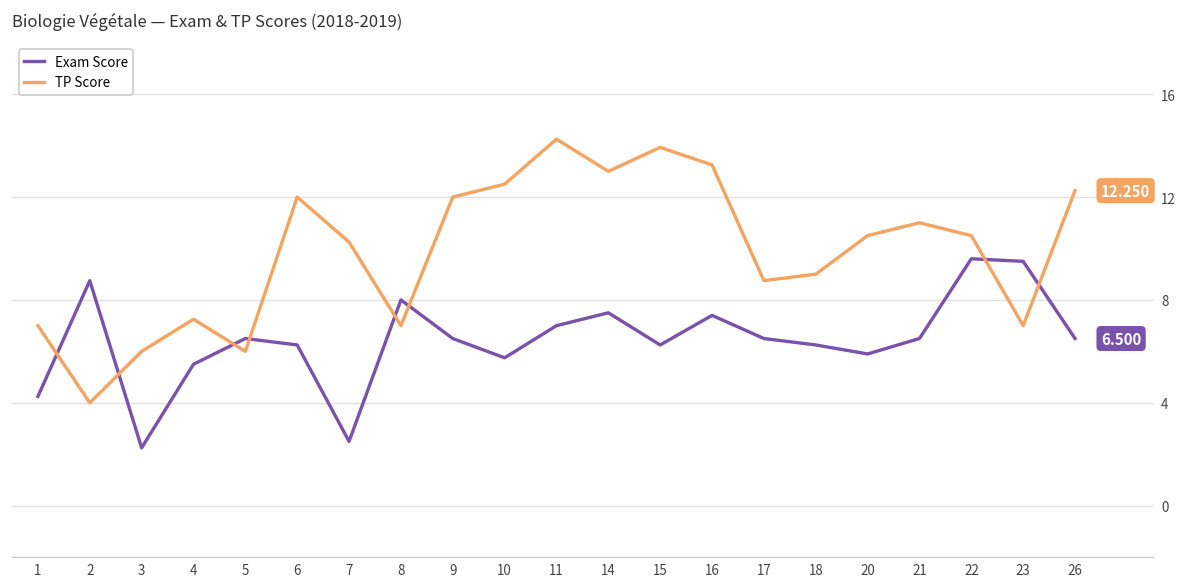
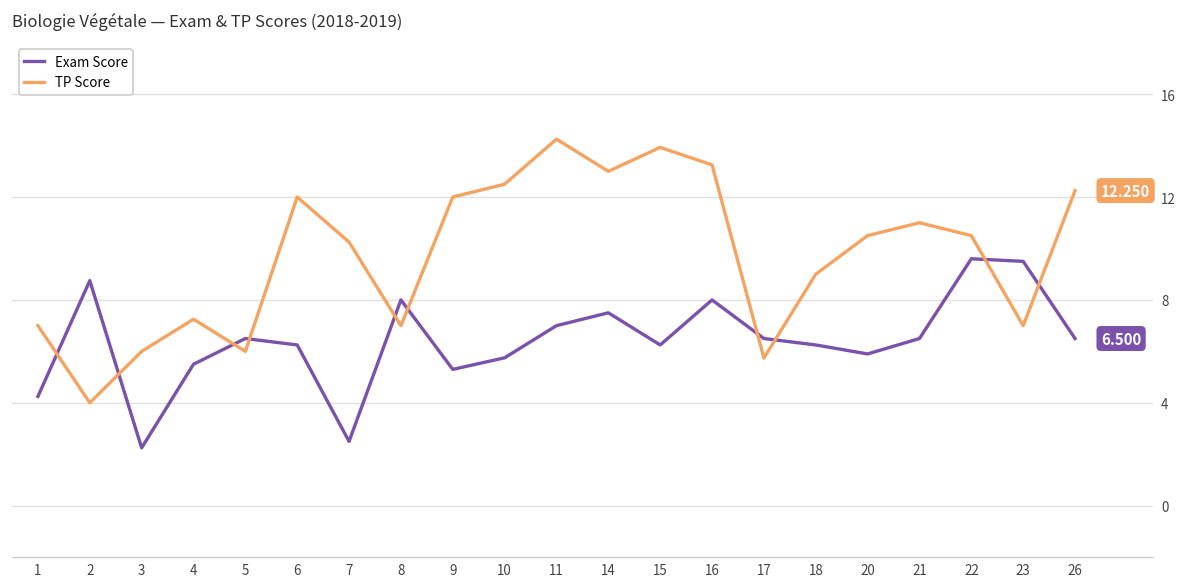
Exam Score, 9: 6.5 -> 5.3
Exam Score, 16: 7.4 -> 8.0
TP Score, 17: 8.8 -> 5.7
